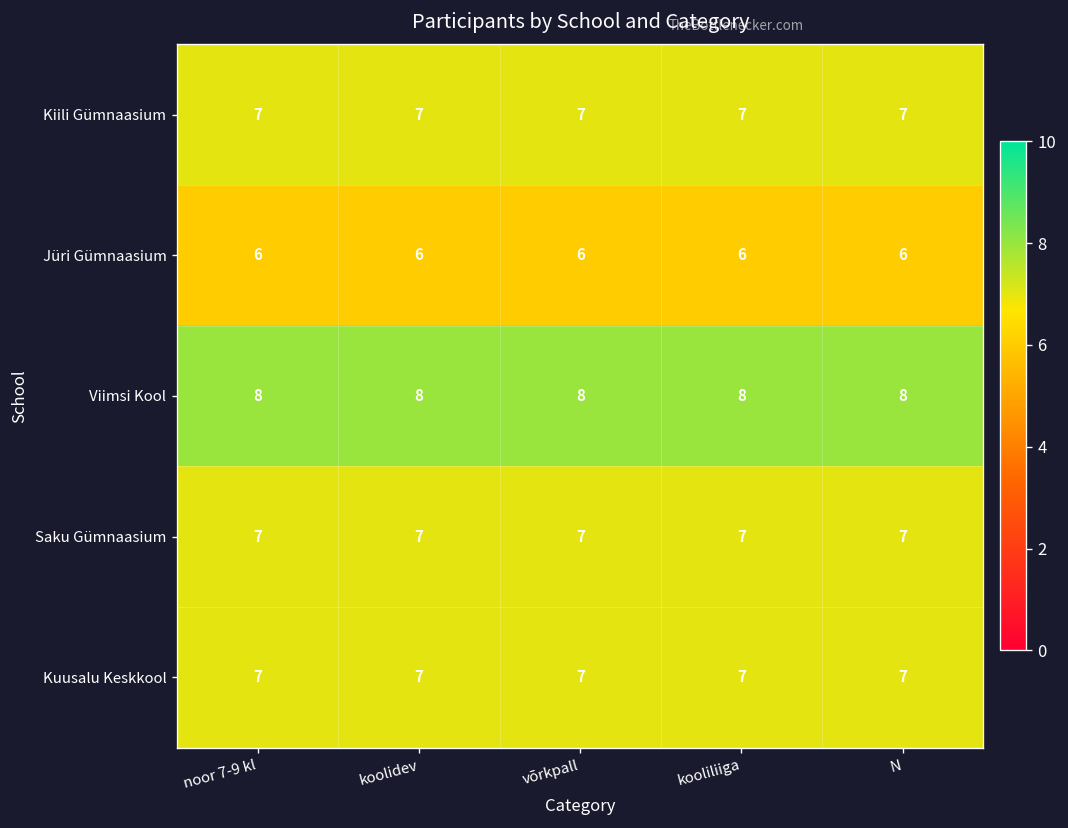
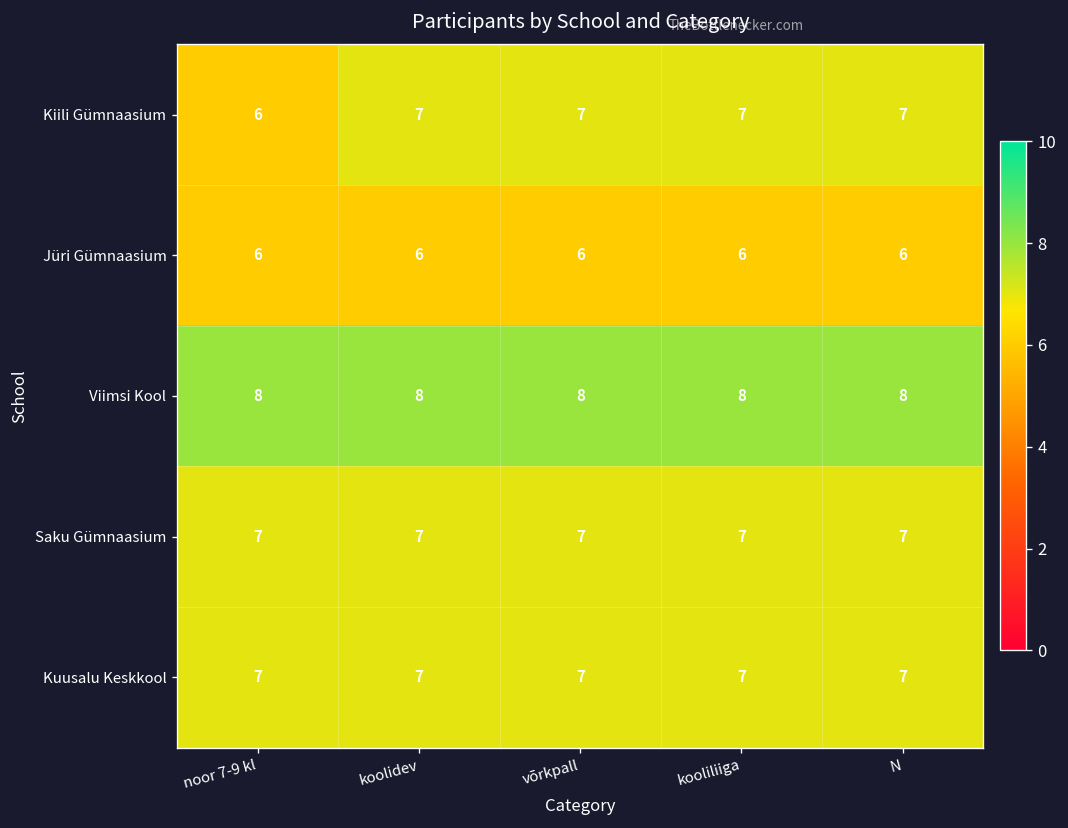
Kiili Gümnaasium, noor 7-9 kl: 7 -> 6
